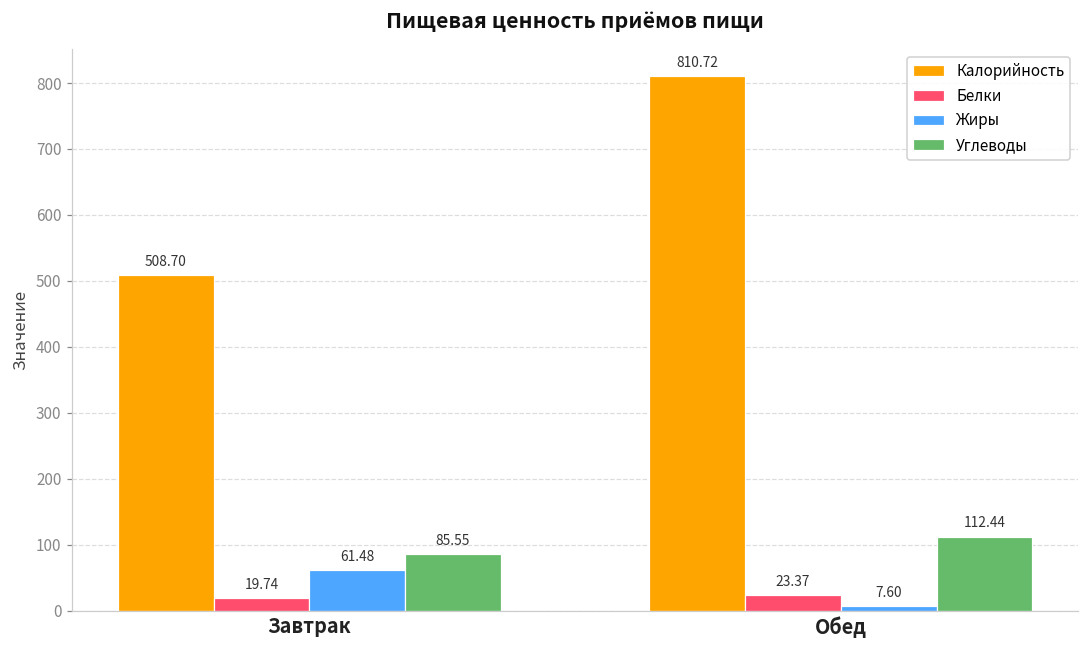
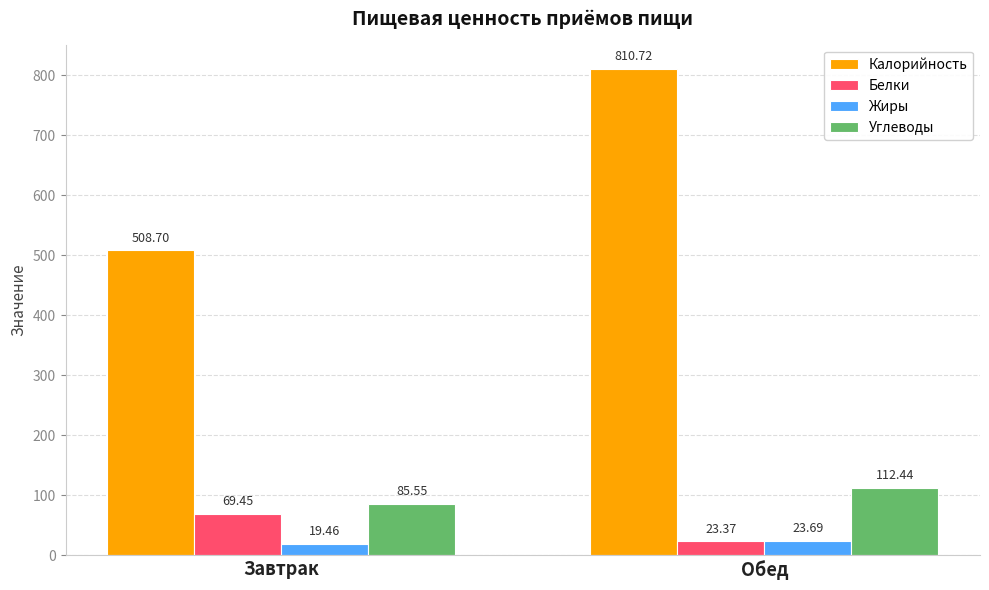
Белки, Завтрак: 19.74 -> 69.45
Жиры, Завтрак: 61.48 -> 19.46
Жиры, Обед: 7.60 -> 23.69
